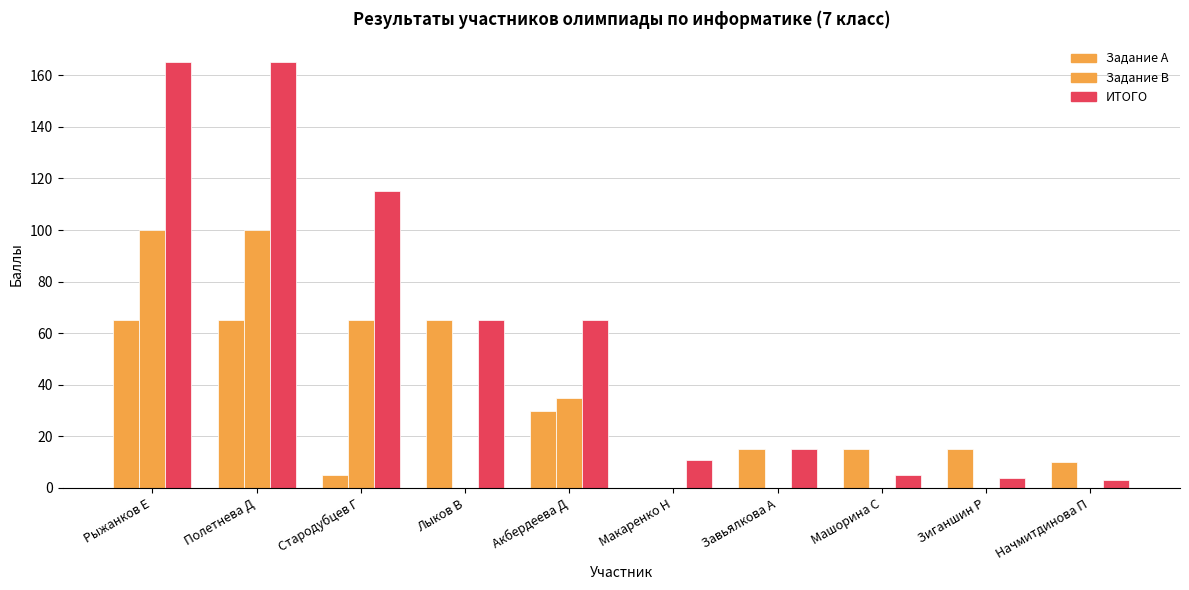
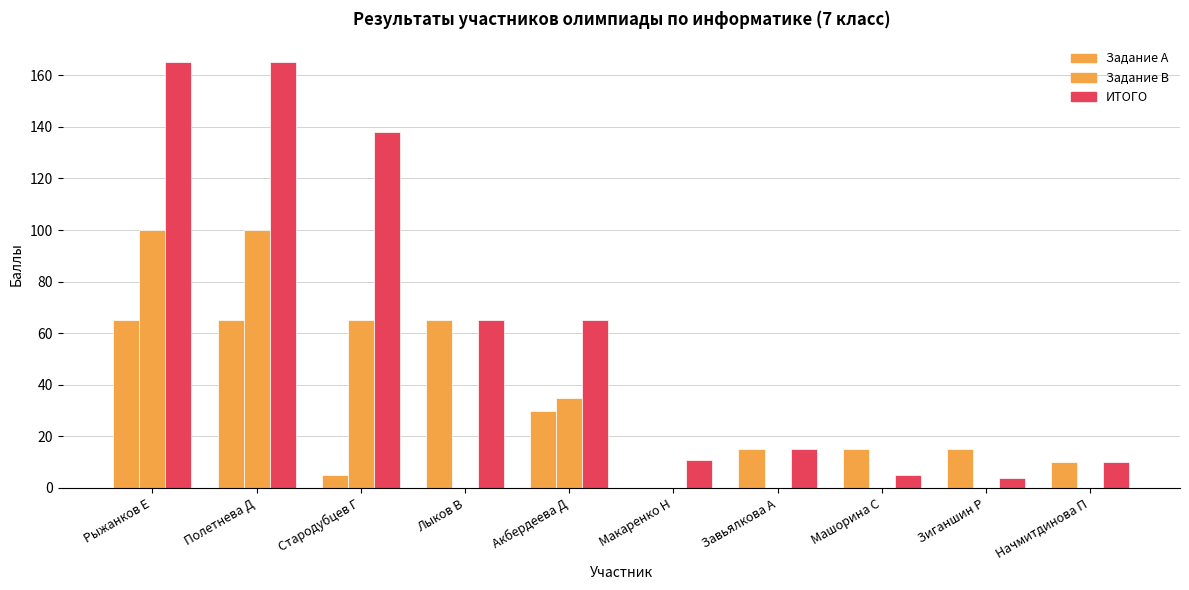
ИТОГО, Стародубцев Г: 115 -> 138
ИТОГО, Начмитдинова П: 3 -> 10
